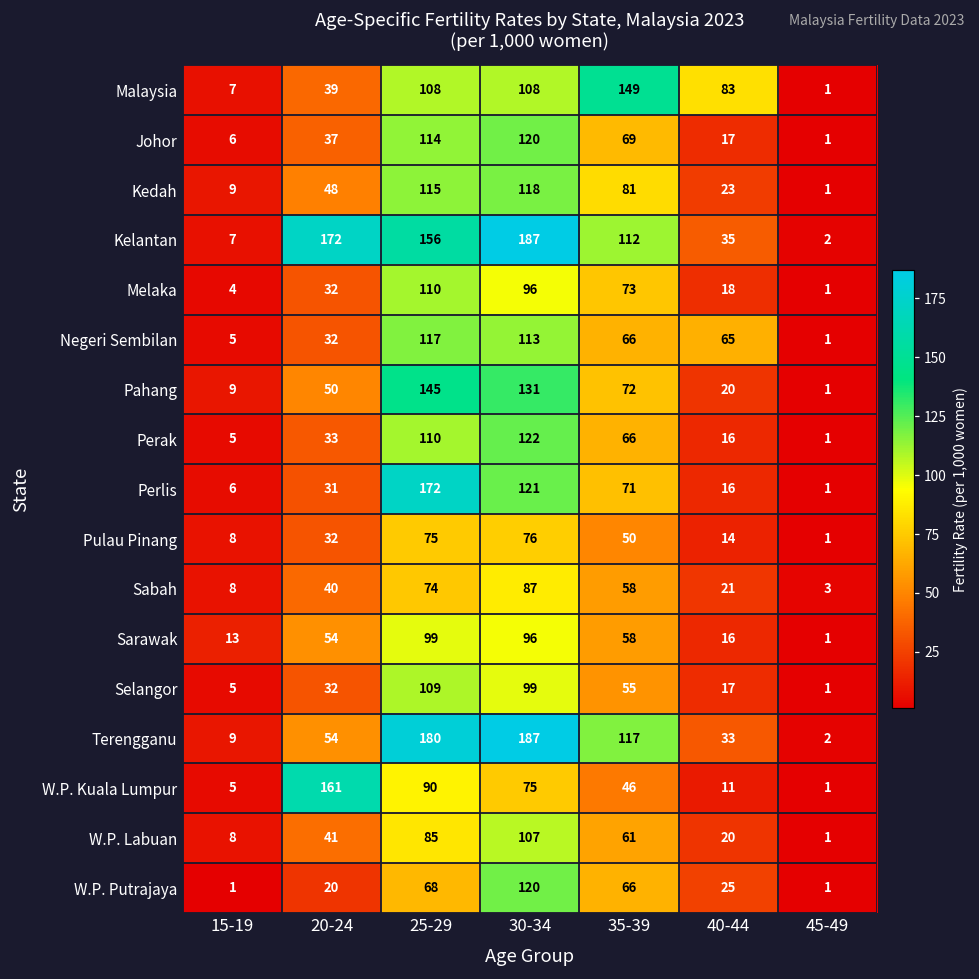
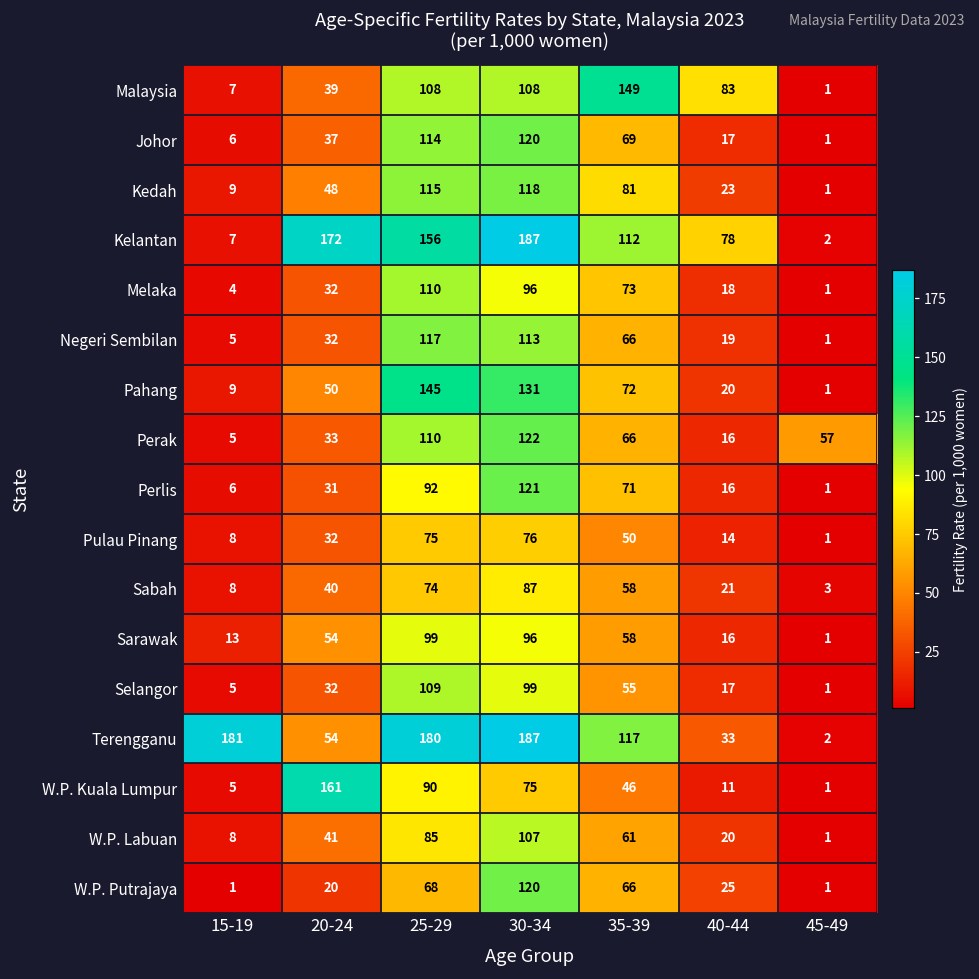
Kelantan, 40-44: 35 -> 78
Negeri Sembilan, 40-44: 65 -> 19
Perak, 45-49: 1 -> 57
Perlis, 25-29: 172 -> 92
Terengganu, 15-19: 9 -> 181
